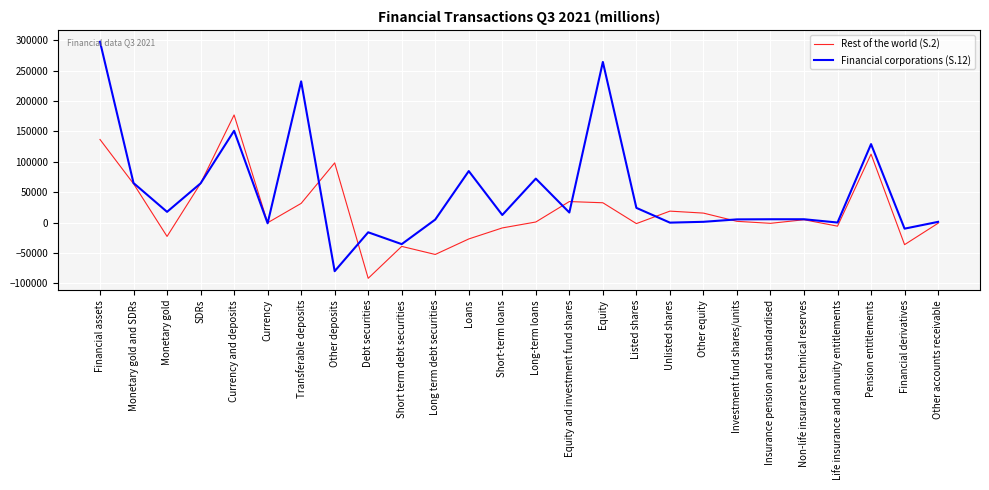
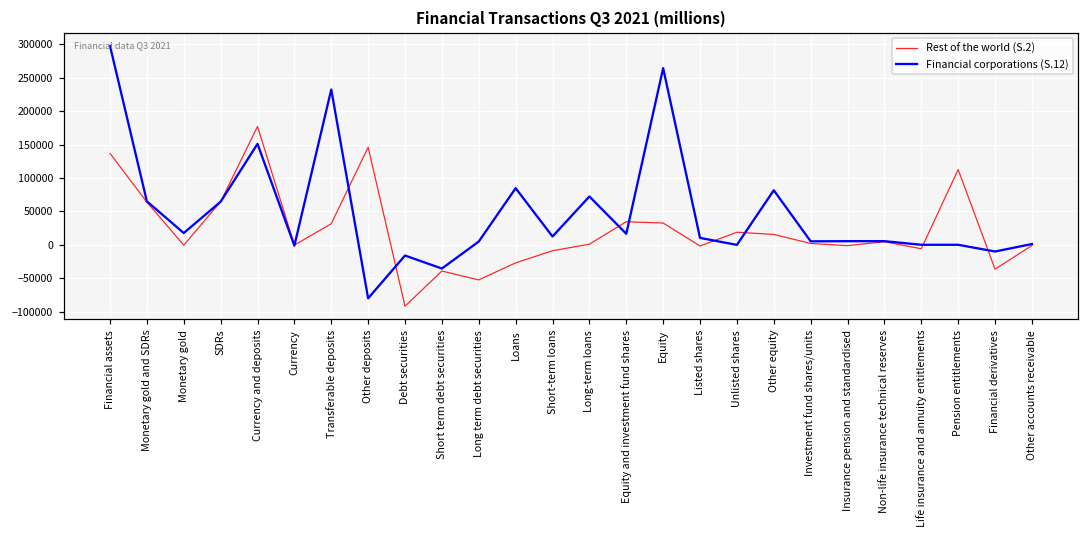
Rest of the world (S.2), Monetary gold: -20000 -> 0
Rest of the world (S.2), Other deposits: 100000 -> 150000
Financial corporations (S.12), Listed shares: 20000 -> 10000
Financial corporations (S.12), Other equity: 0 -> 80000
Financial corporations (S.12), Pension entitlements: 130000 -> 0
